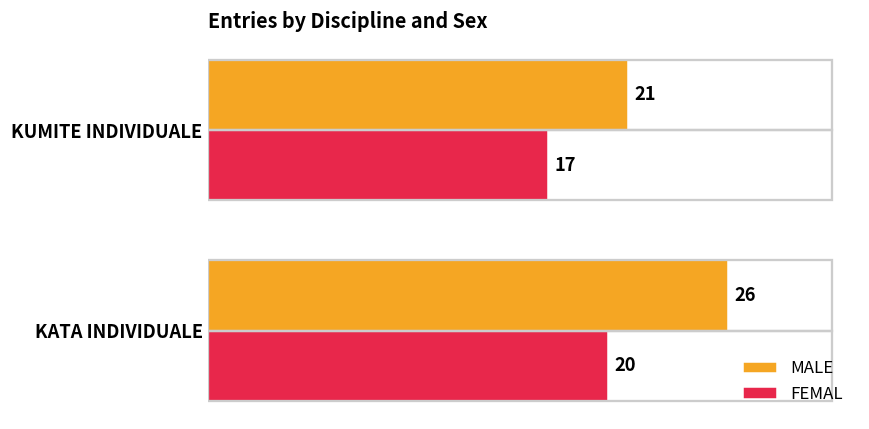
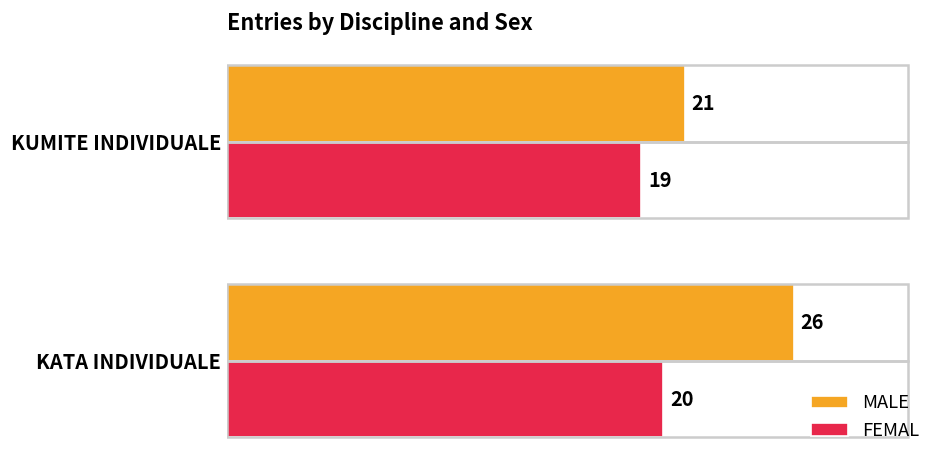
FEMAL, KUMITE INDIVIDUALE: 17 -> 19
